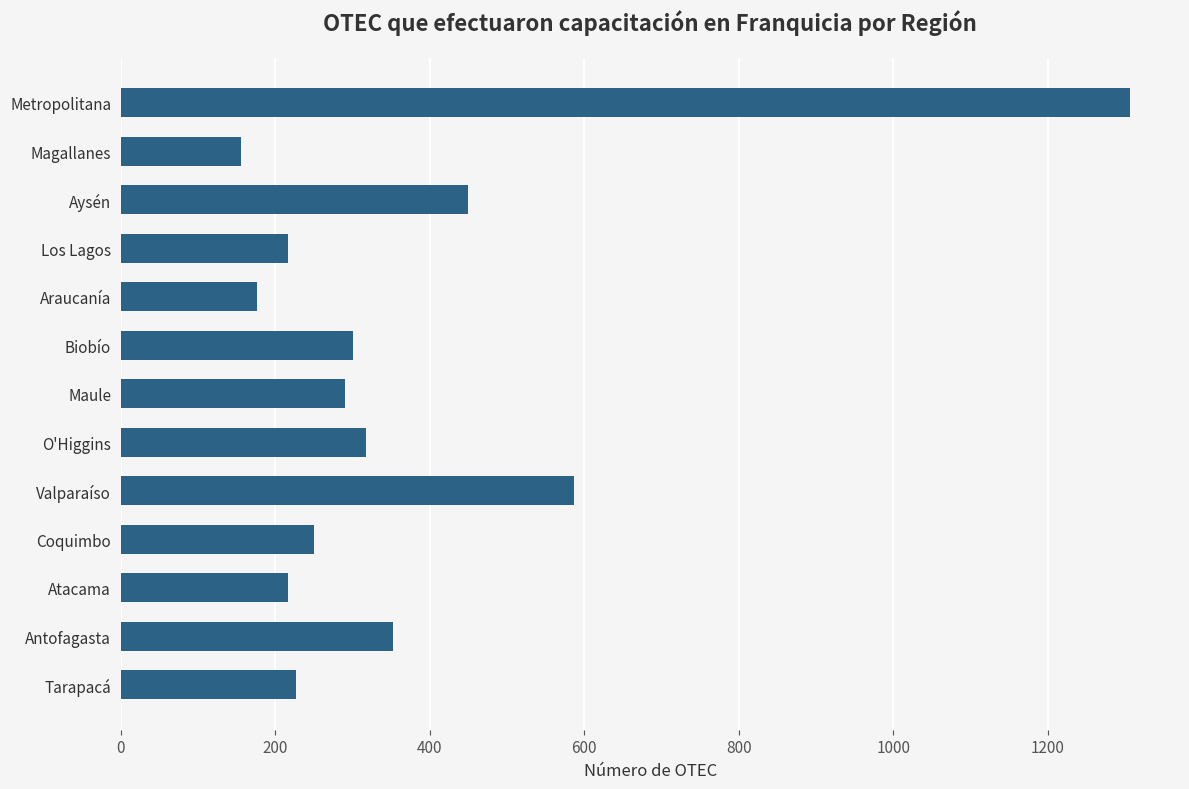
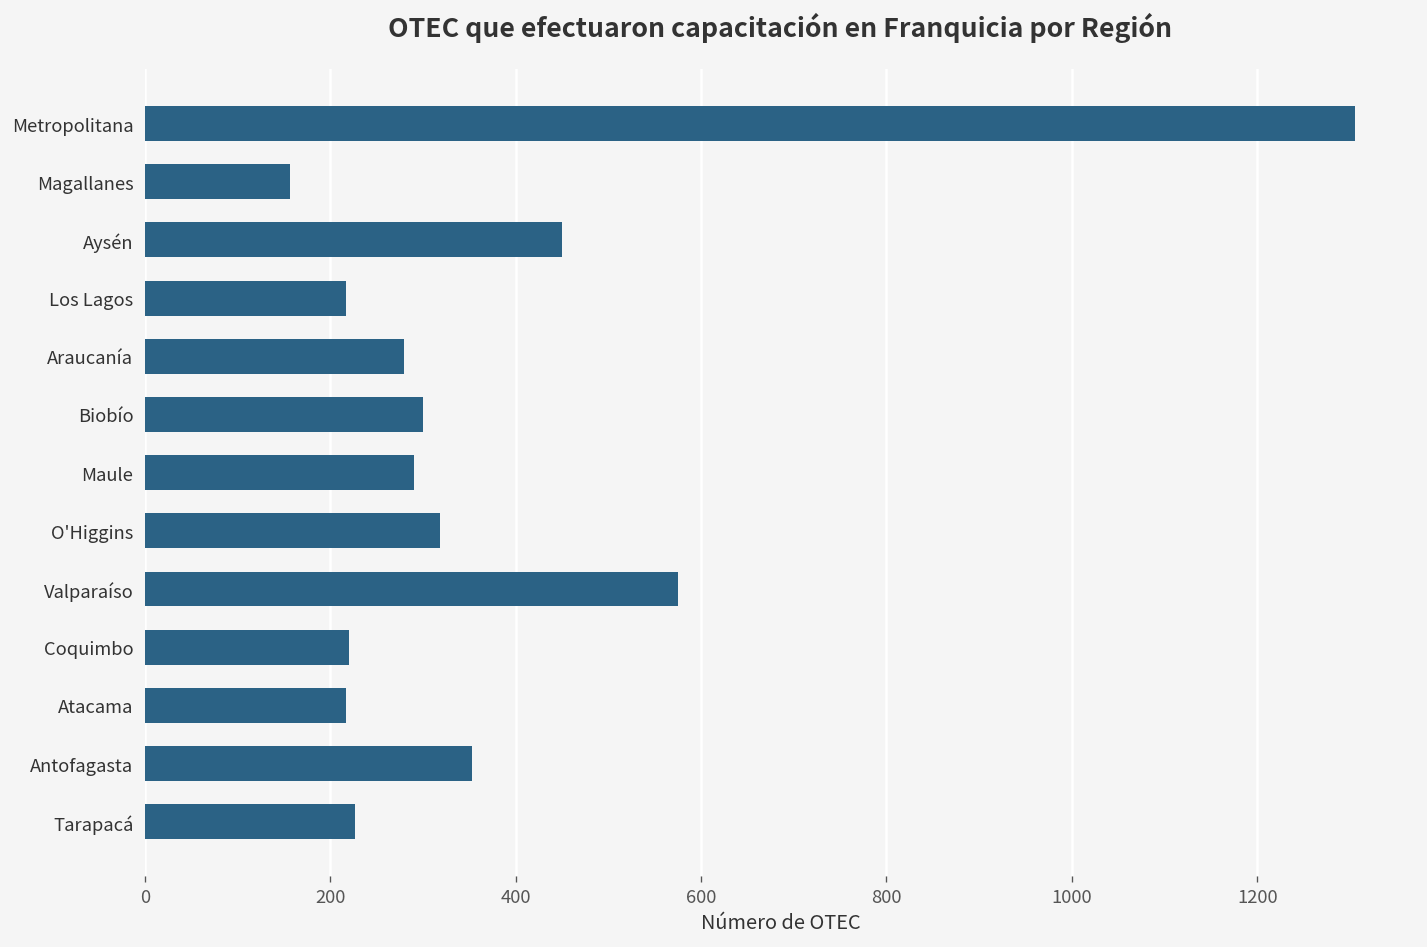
Araucanía: 180 -> 280
Valparaíso: 590 -> 580
Coquimbo: 250 -> 220
